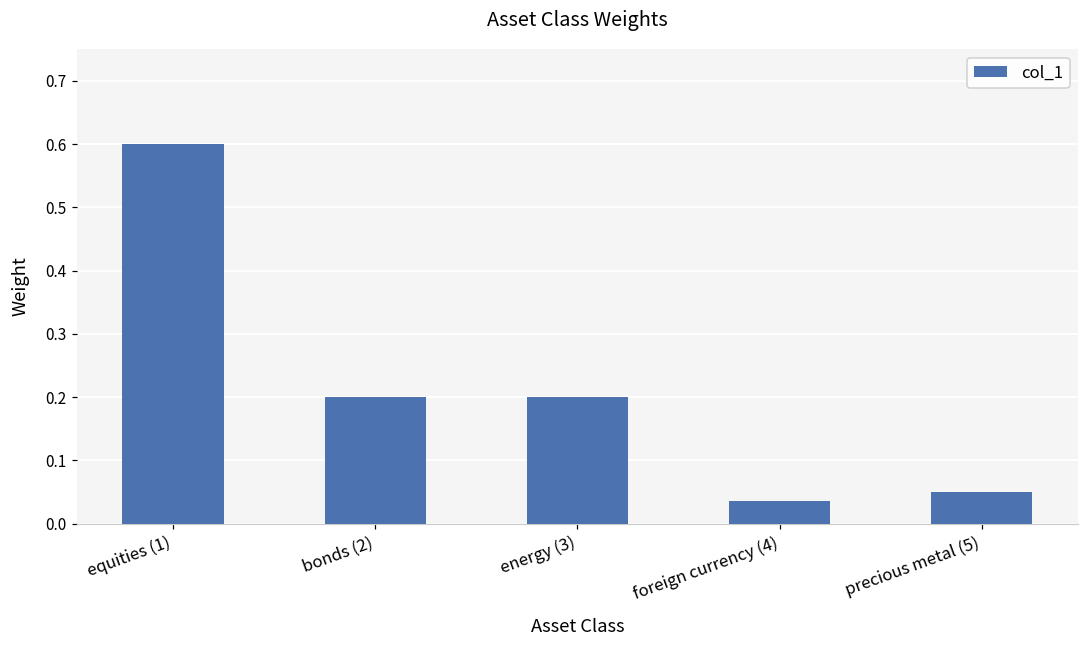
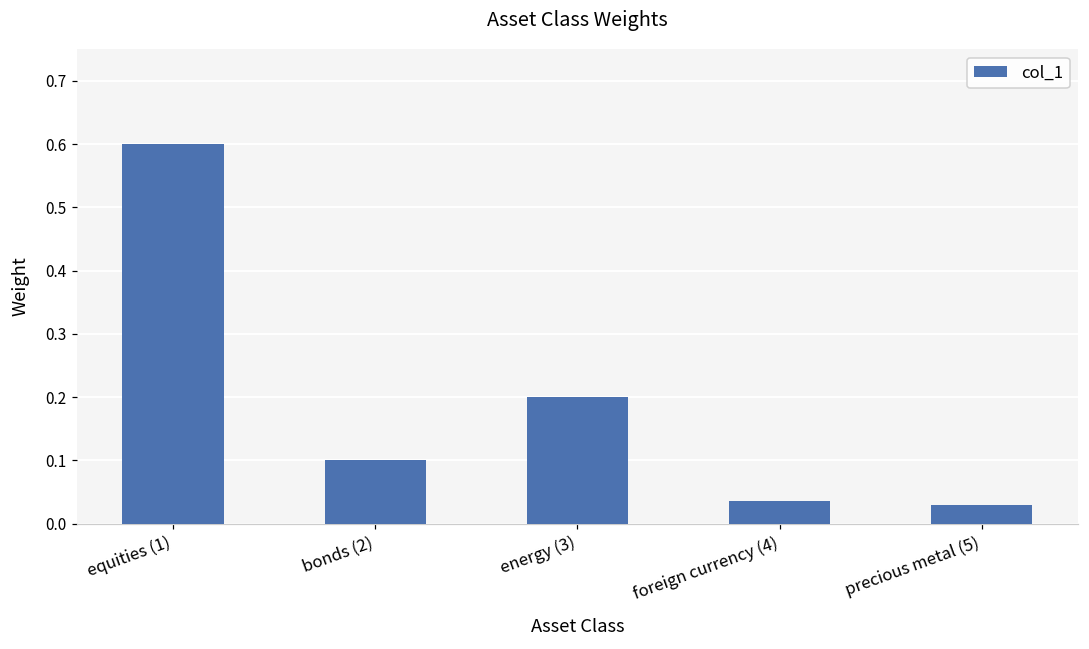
bonds (2): 0.2 -> 0.1
precious metal (5): 0.05 -> 0.03
